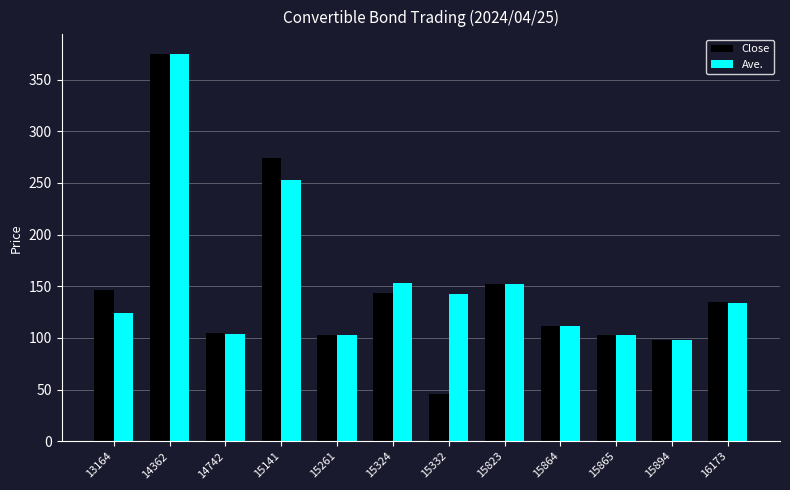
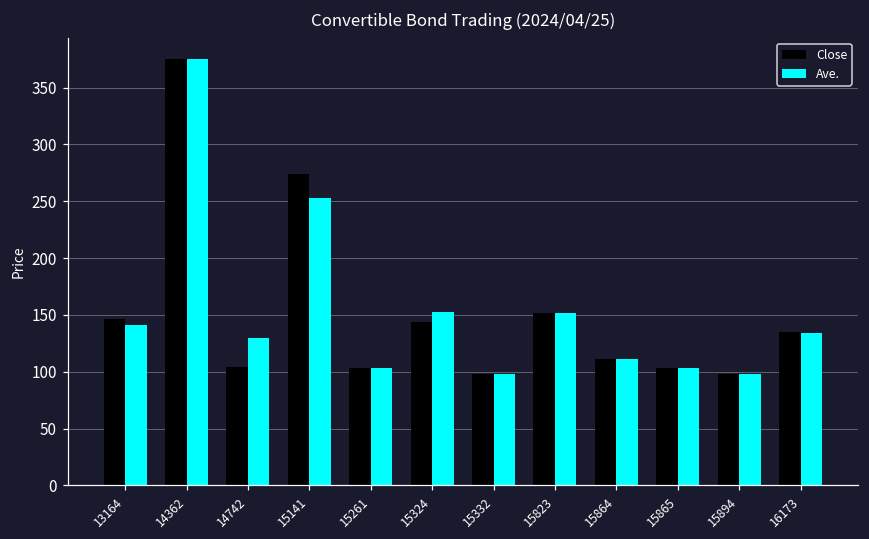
Ave., 13164: 125 -> 141
Ave., 14742: 104 -> 130
Close, 15332: 46 -> 98
Ave., 15332: 143 -> 98
